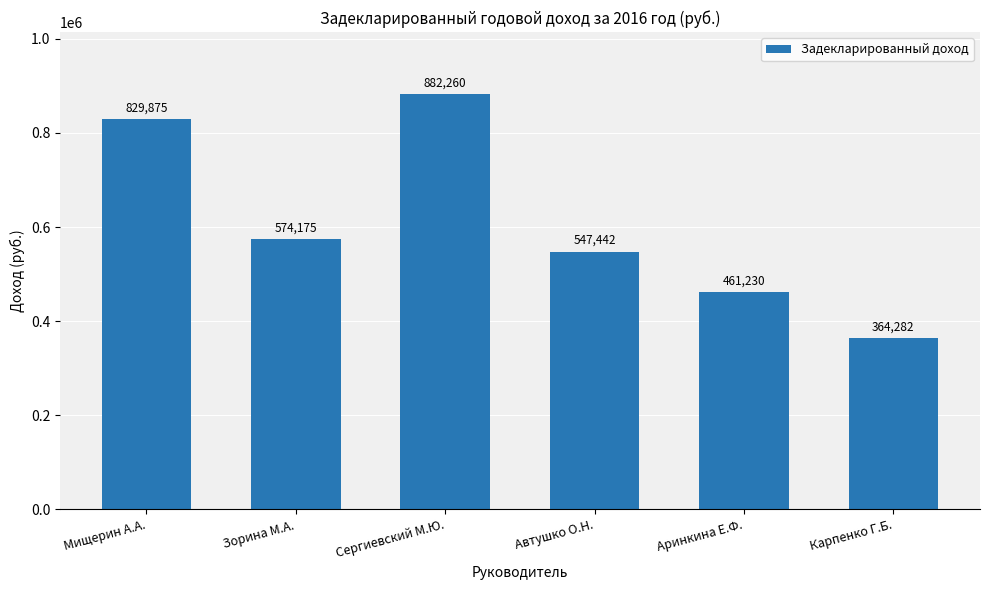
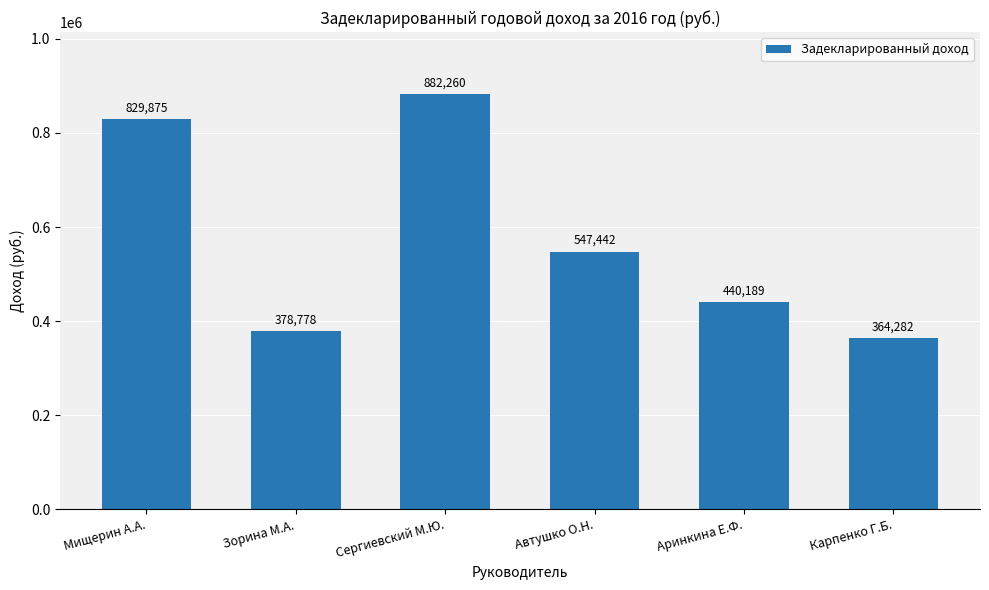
Зорина М.А.: 574,175 -> 378,778
Аринкина Е.Ф.: 461,230 -> 440,189
